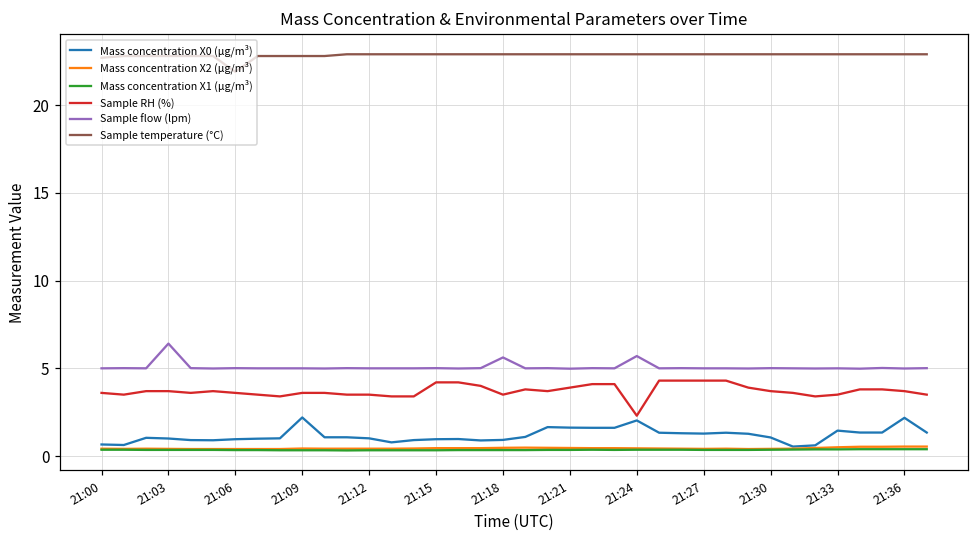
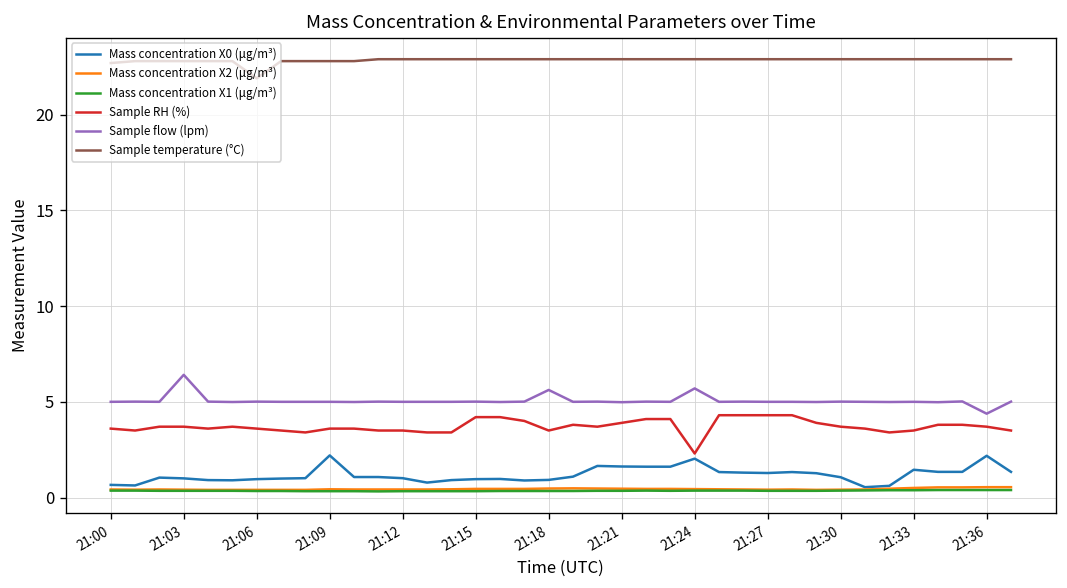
Sample flow (lpm), 21:36: 5.0 -> 4.4
